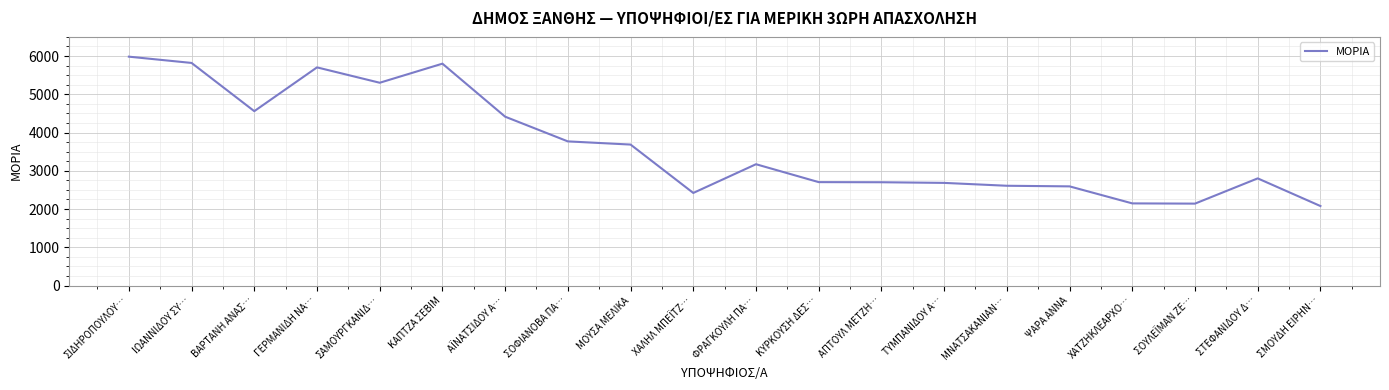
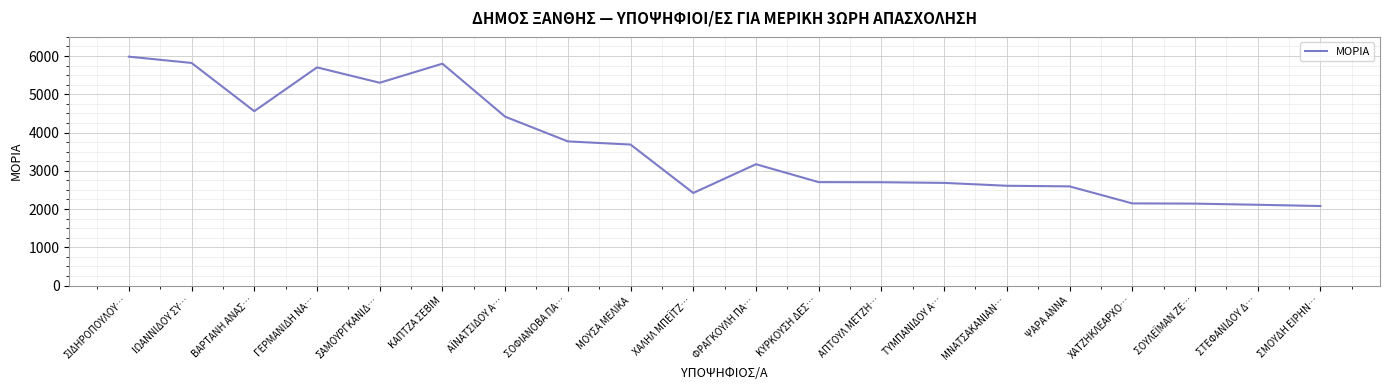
ΣΤΕΦΑΝΙΔΟΥ Δ…: 2800 -> 2100
